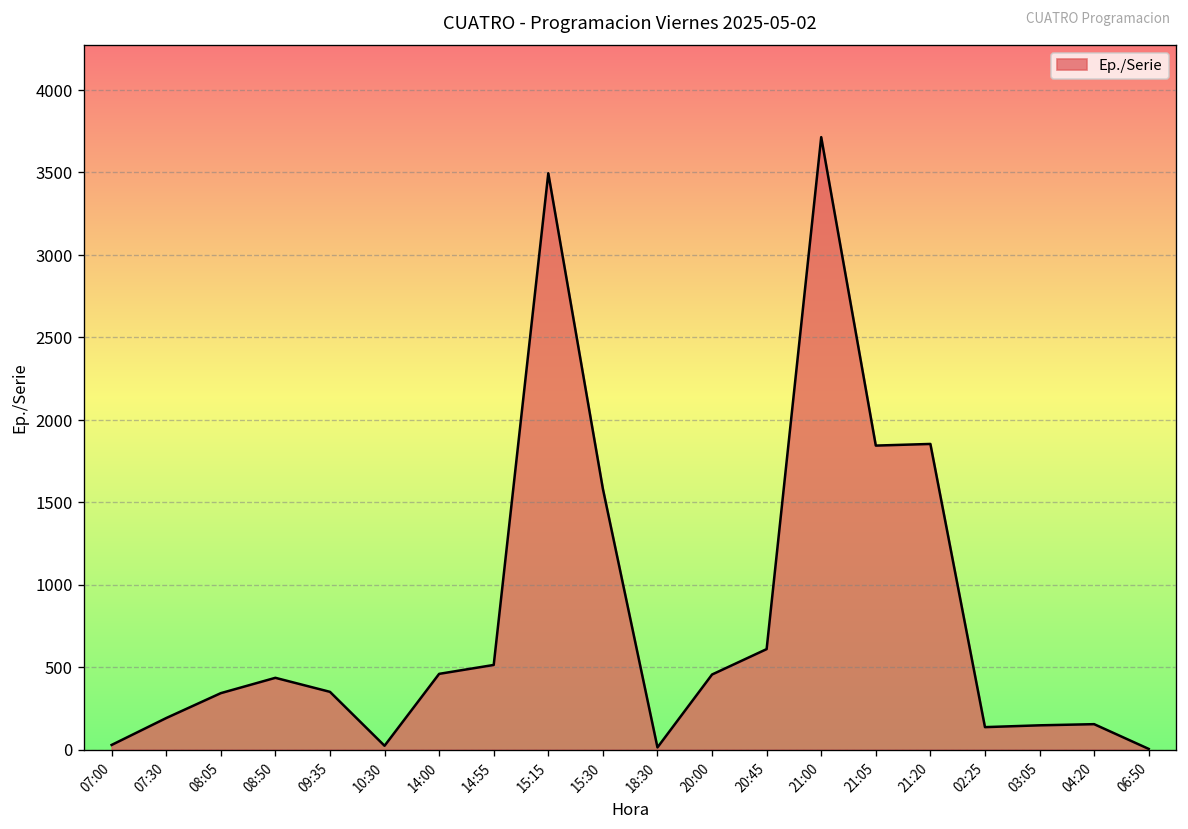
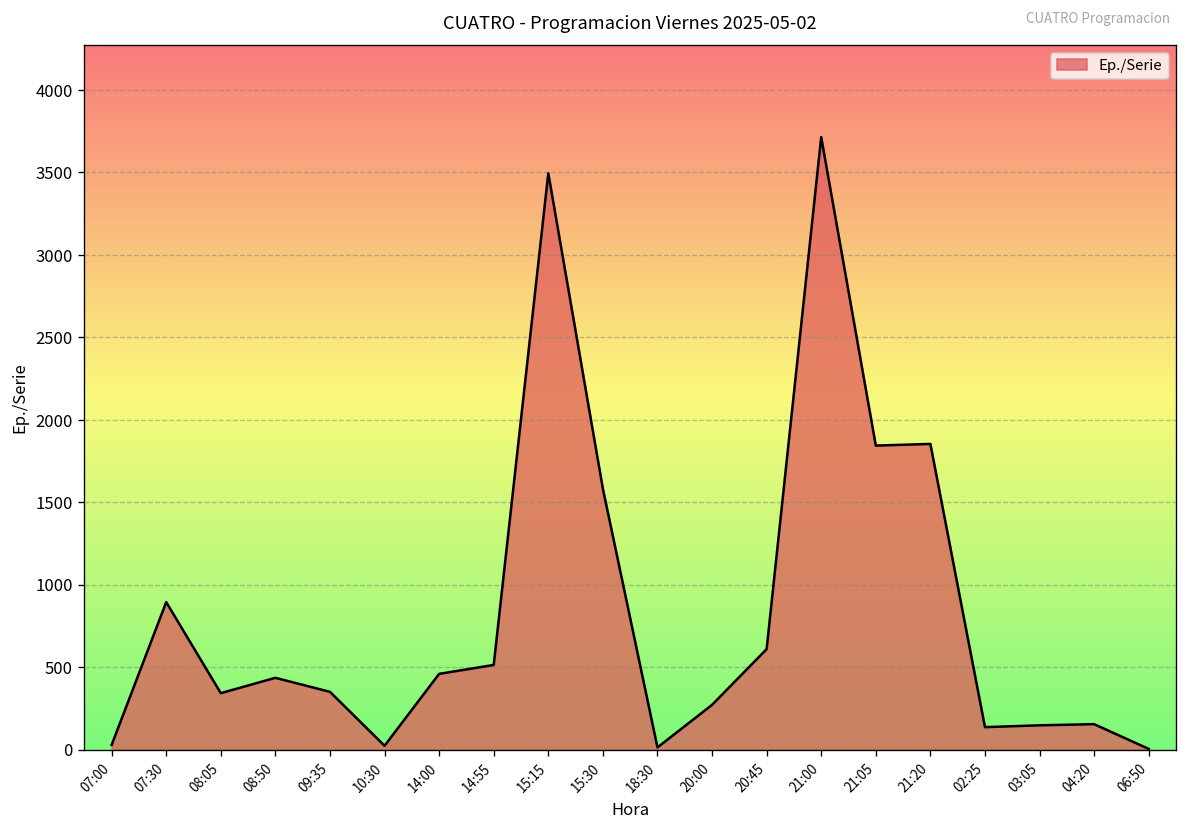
07:30: 190 -> 900
20:00: 460 -> 270
